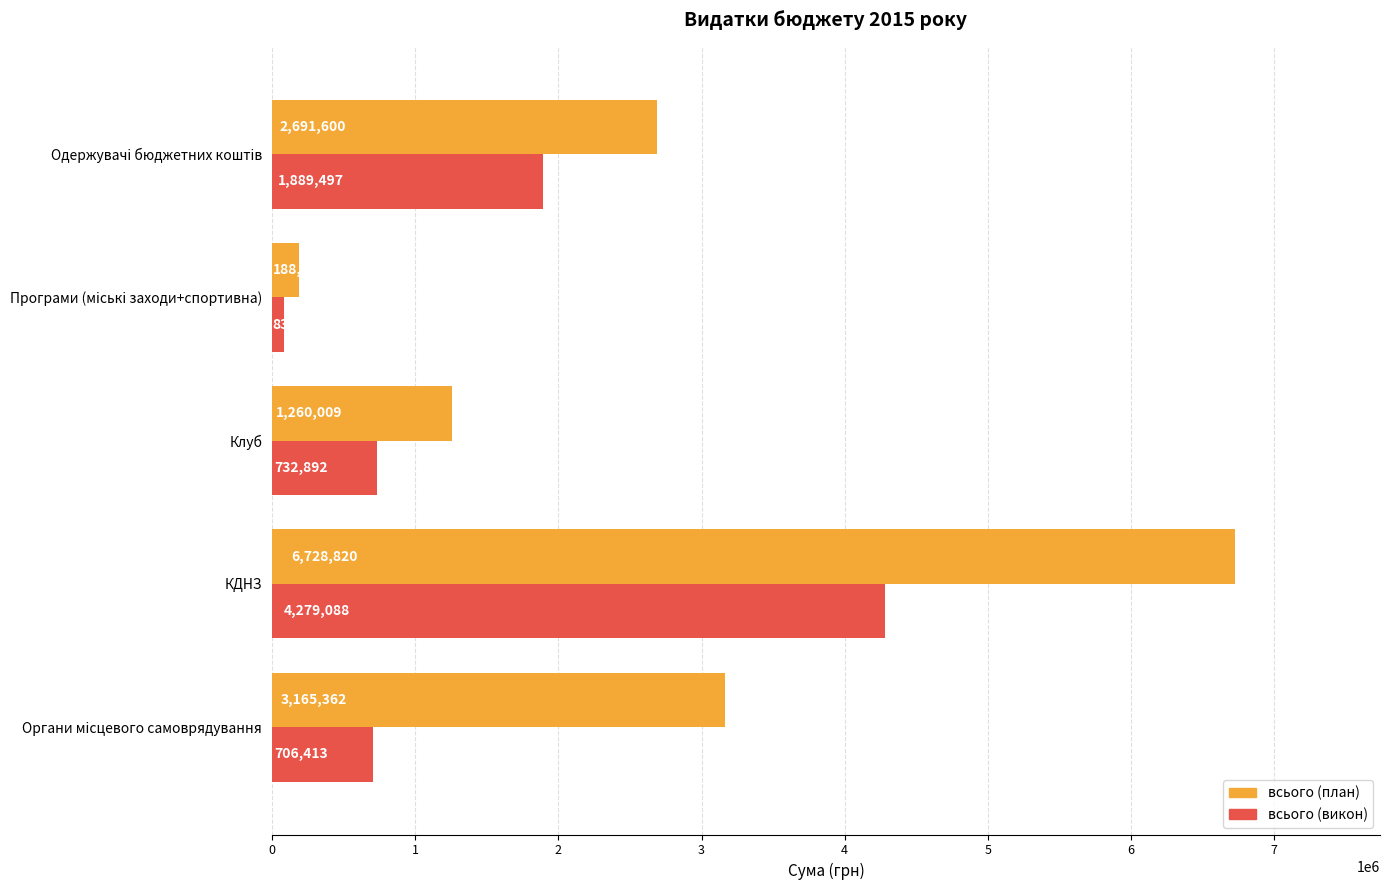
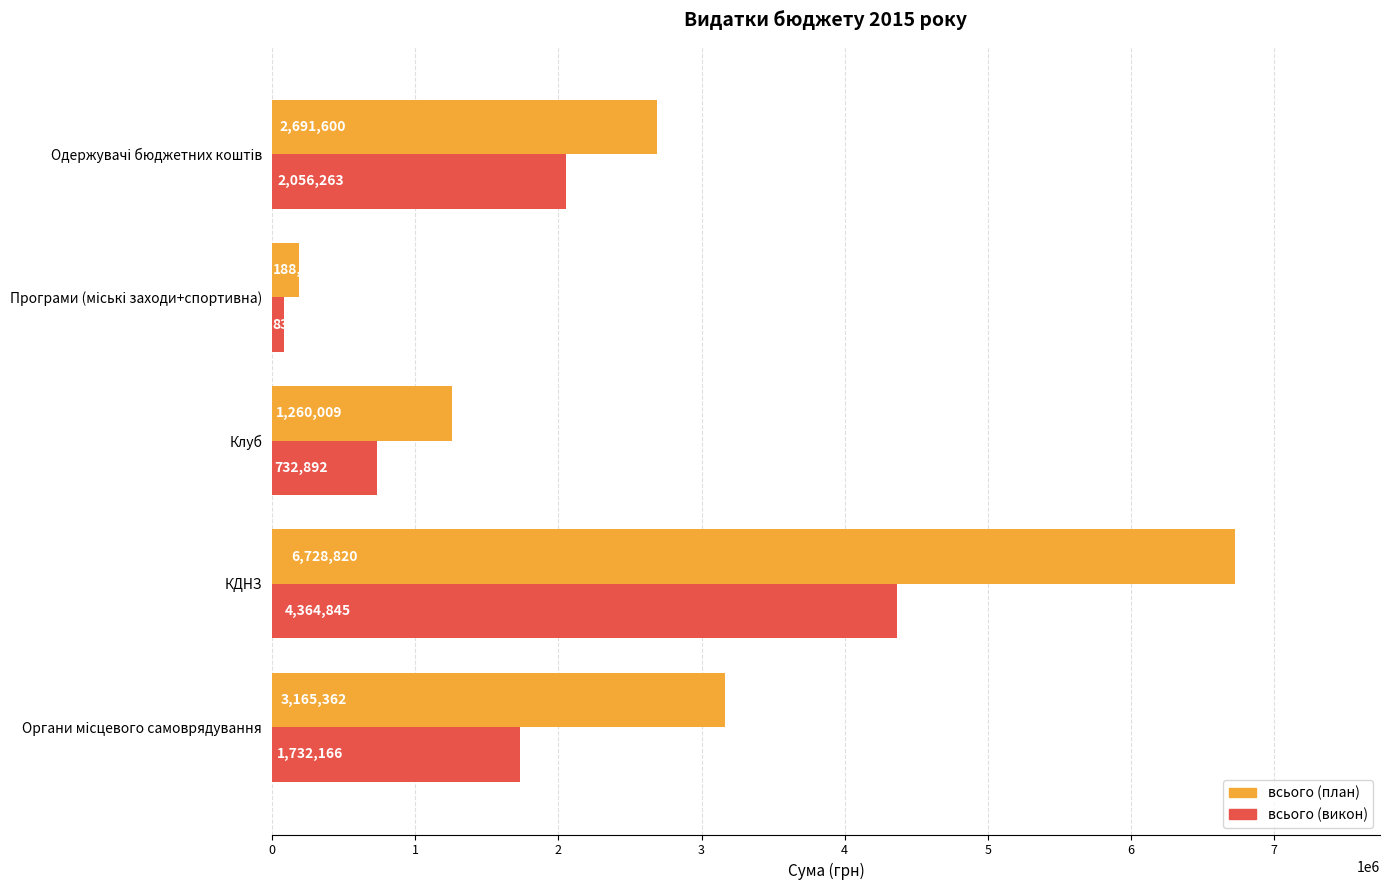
всього (викон), Одержувачі бюджетних коштів: 1,889,497 -> 2,056,263
всього (викон), КДНЗ: 4,279,088 -> 4,364,845
всього (викон), Органи місцевого самоврядування: 706,413 -> 1,732,166
